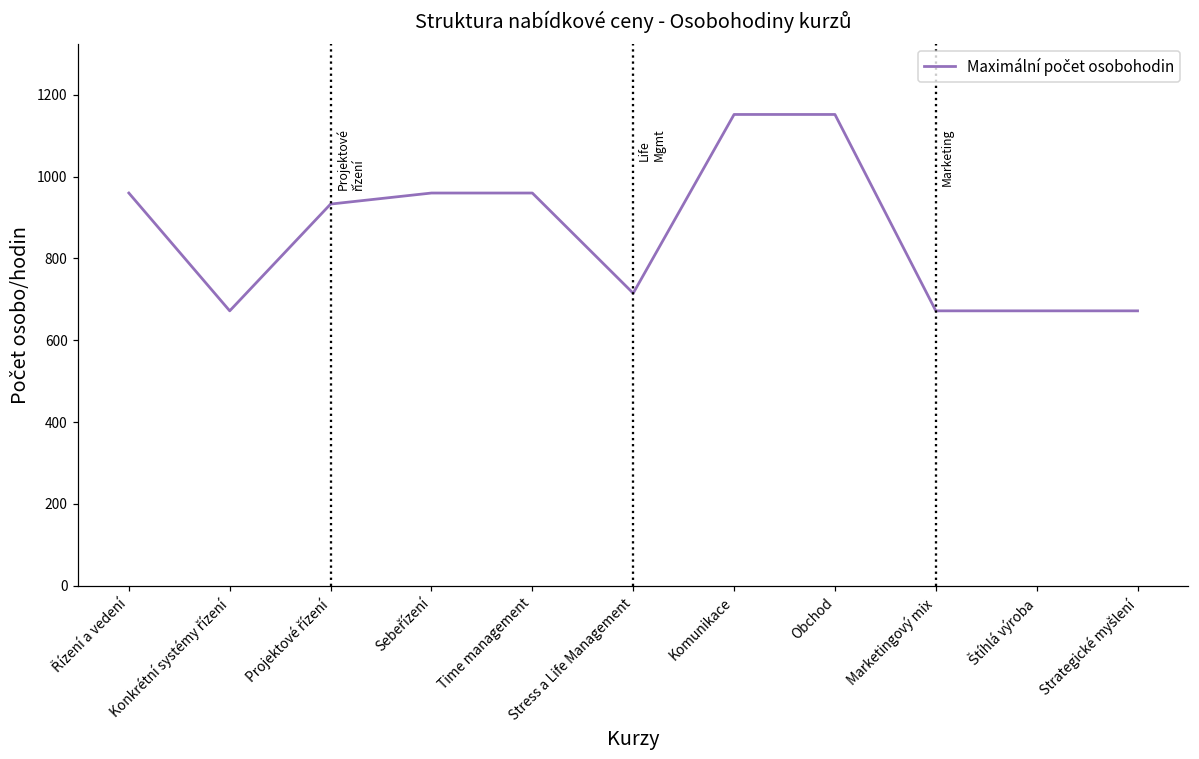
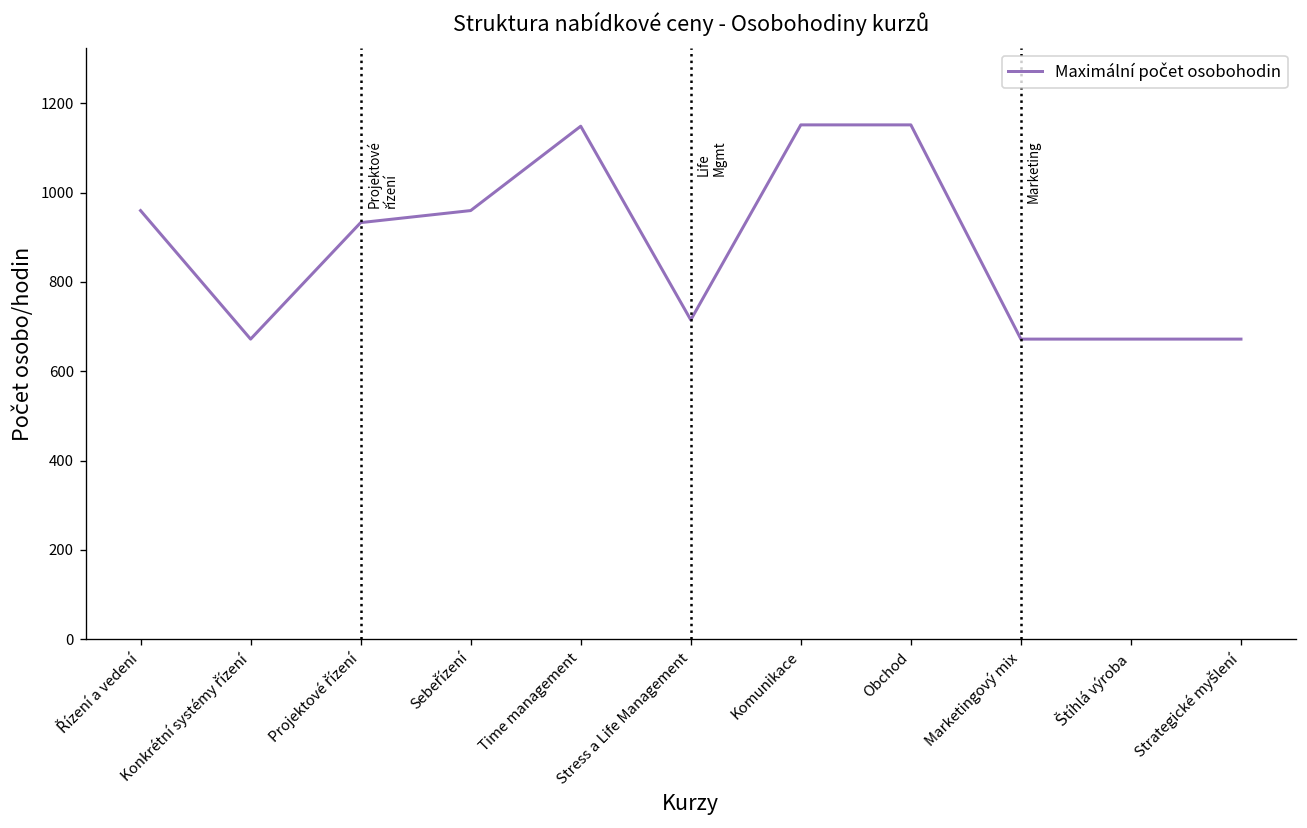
Time management: 960 -> 1150
